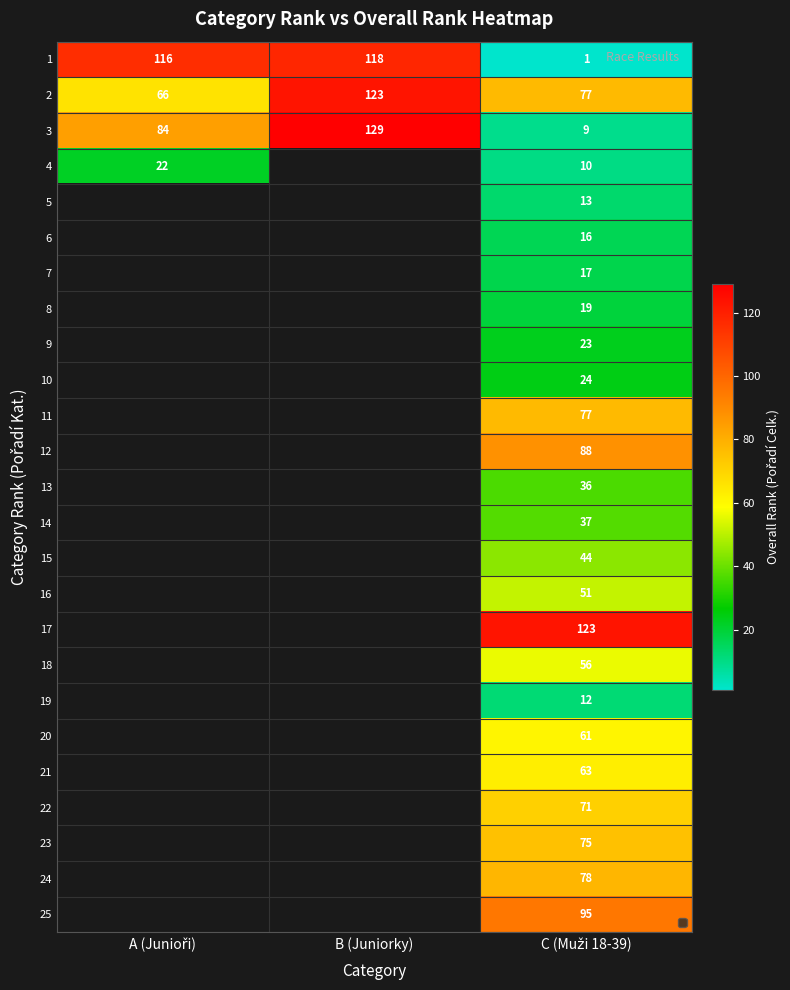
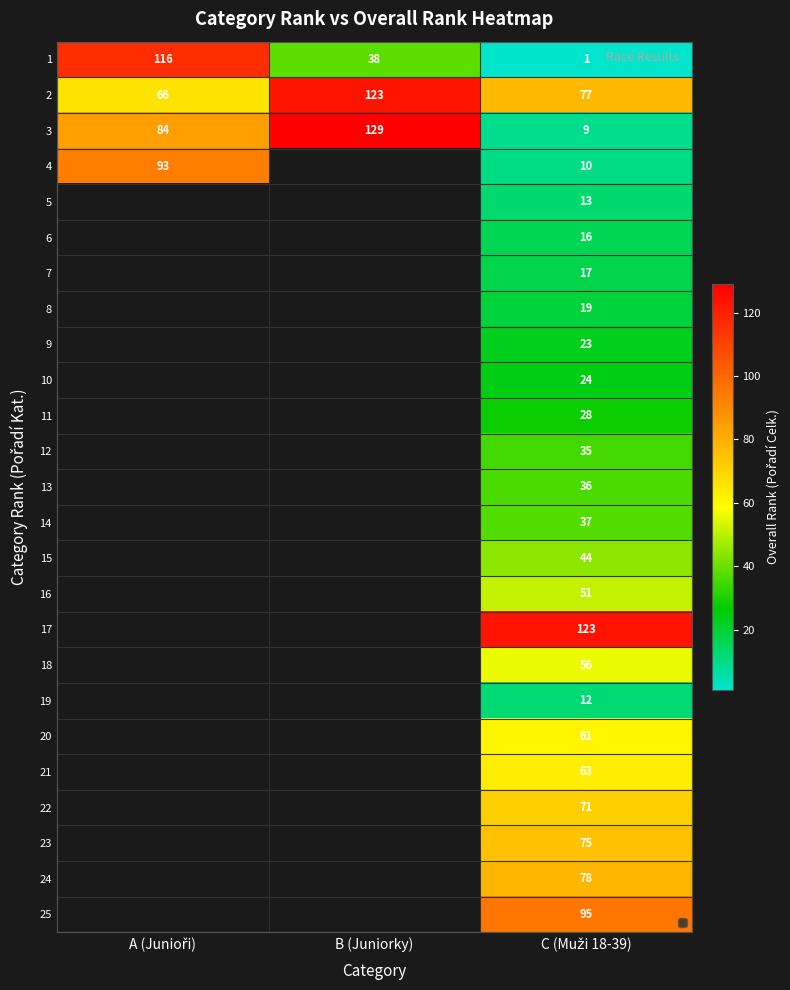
1, B (Juniorky): 118 -> 38
4, A (Junioři): 22 -> 93
11, C (Muži 18-39): 77 -> 28
12, C (Muži 18-39): 88 -> 35
